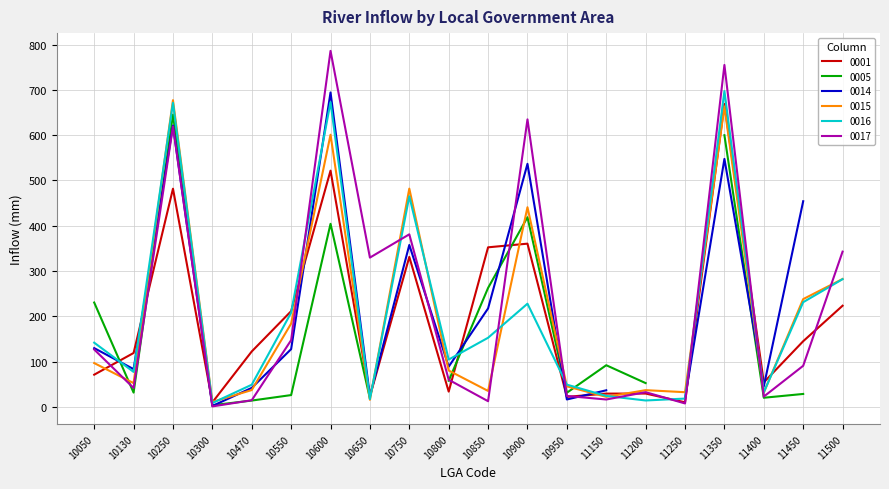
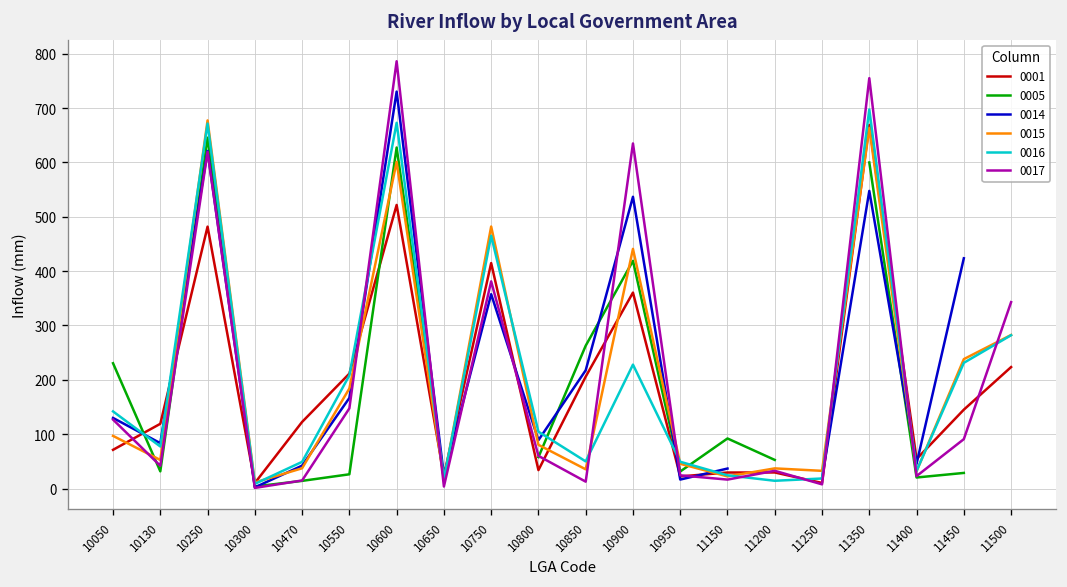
0014, 10550: 130 -> 170
0005, 10600: 400 -> 630
0014, 10600: 690 -> 730
0017, 10650: 330 -> 0
0001, 10750: 330 -> 410
0001, 10850: 350 -> 210
0016, 10850: 150 -> 50
0014, 11450: 450 -> 420
